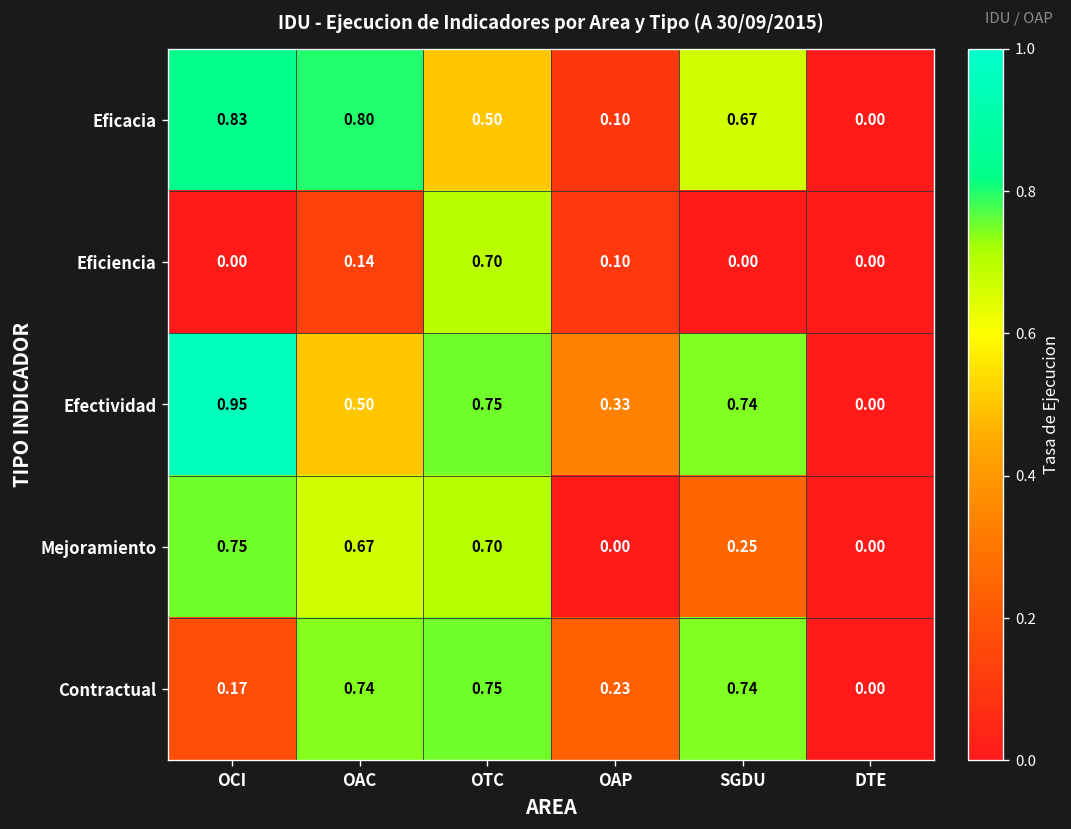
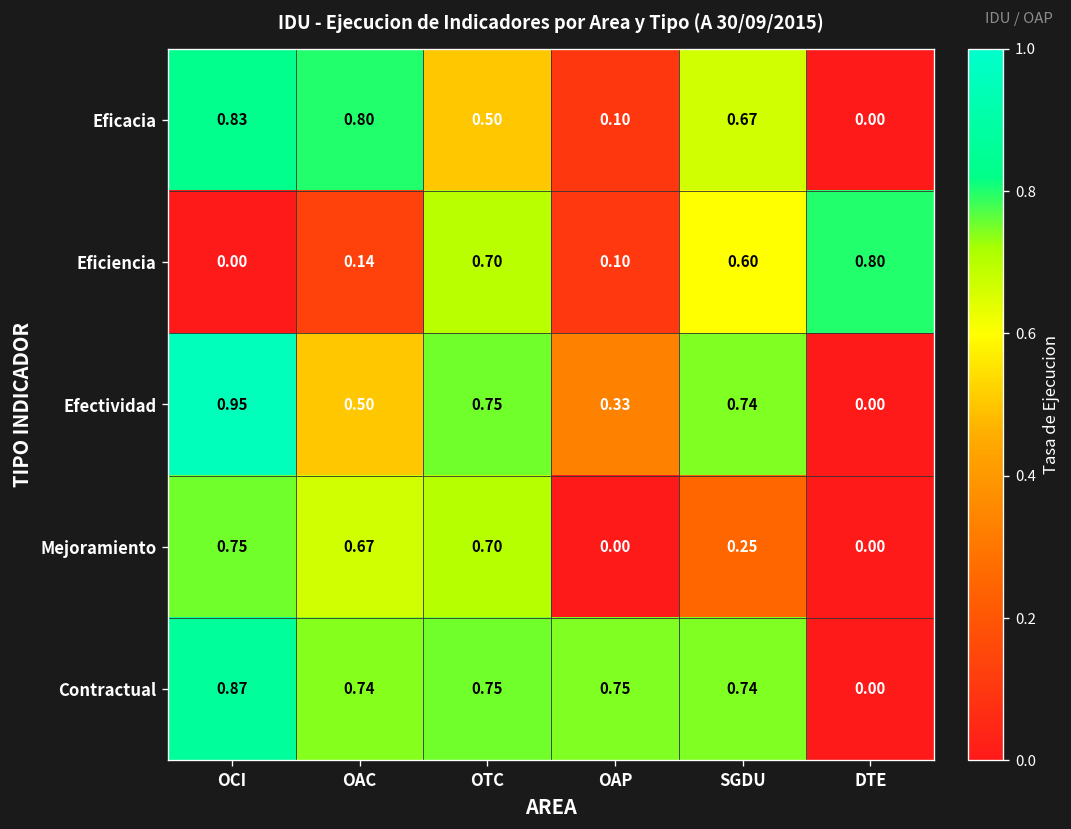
Eficiencia, SGDU: 0.00 -> 0.60
Eficiencia, DTE: 0.00 -> 0.80
Contractual, OCI: 0.17 -> 0.87
Contractual, OAP: 0.23 -> 0.75
